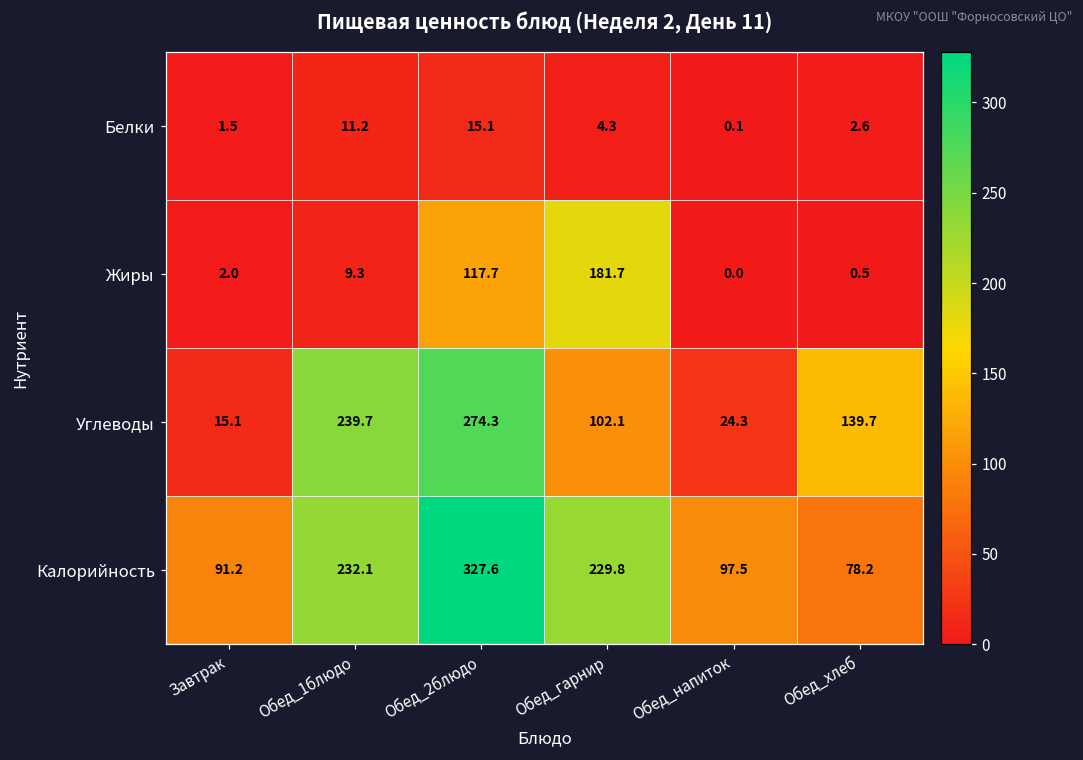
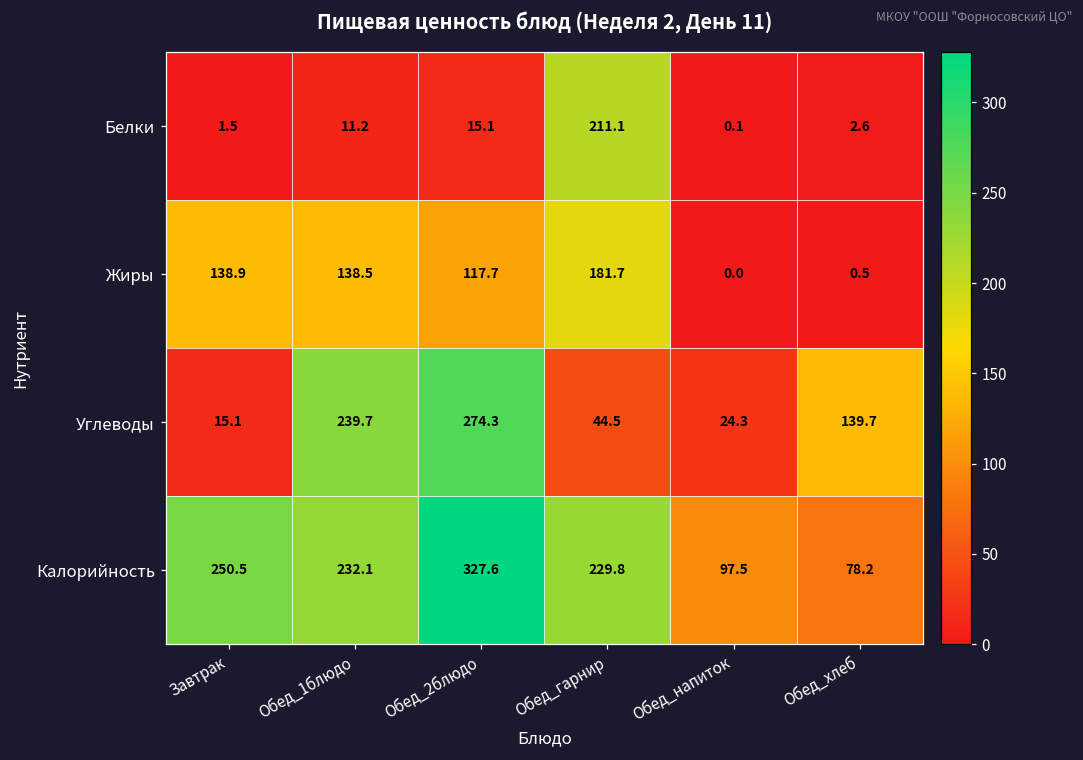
Белки, Обед_гарнир: 4.3 -> 211.1
Жиры, Завтрак: 2.0 -> 138.9
Жиры, Обед_1блюдо: 9.3 -> 138.5
Углеводы, Обед_гарнир: 102.1 -> 44.5
Калорийность, Завтрак: 91.2 -> 250.5
